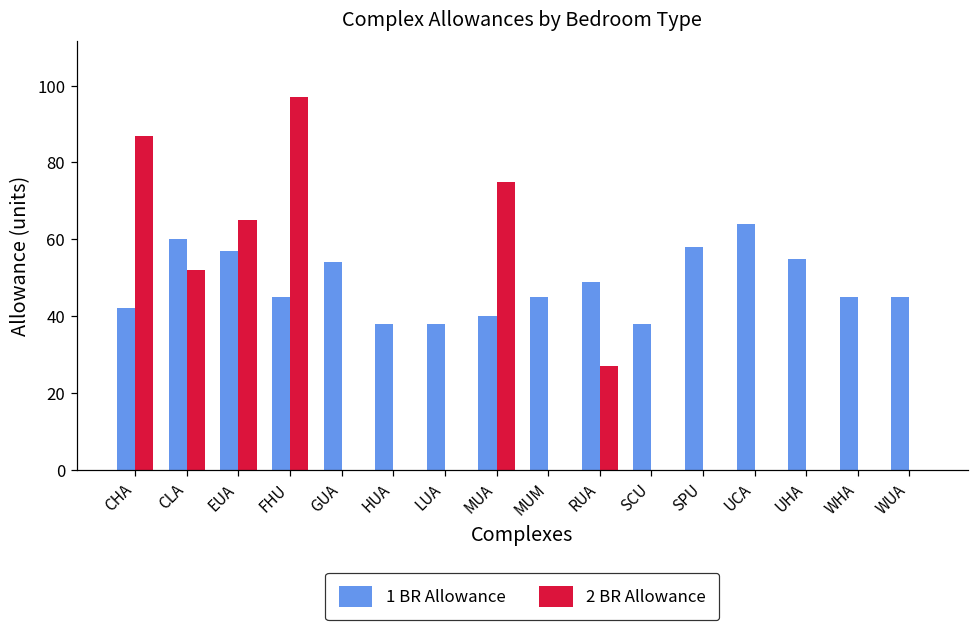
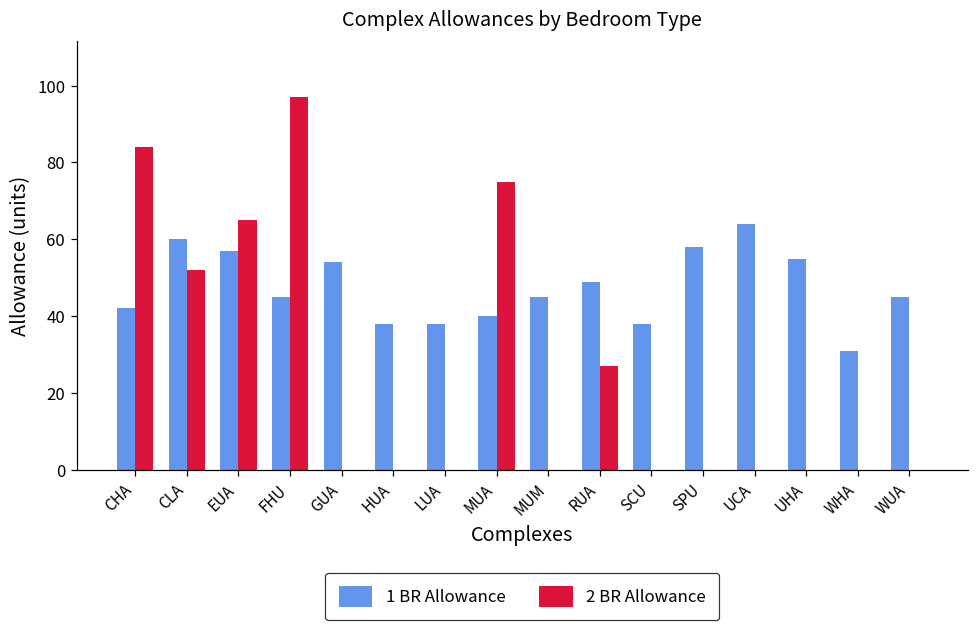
2 BR Allowance, CHA: 87 -> 84
1 BR Allowance, WHA: 45 -> 31
